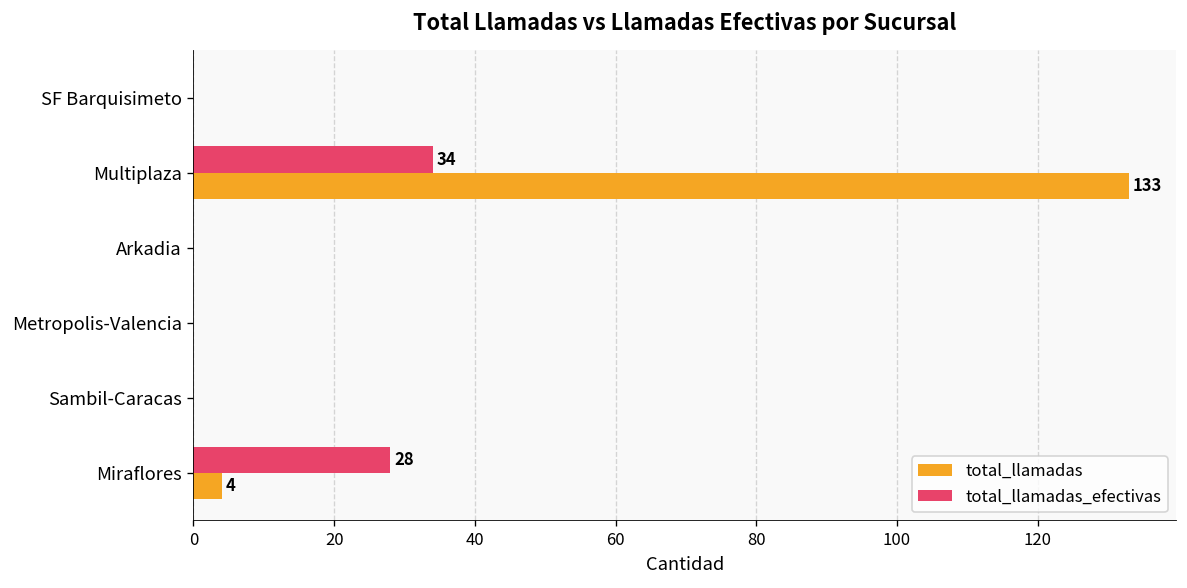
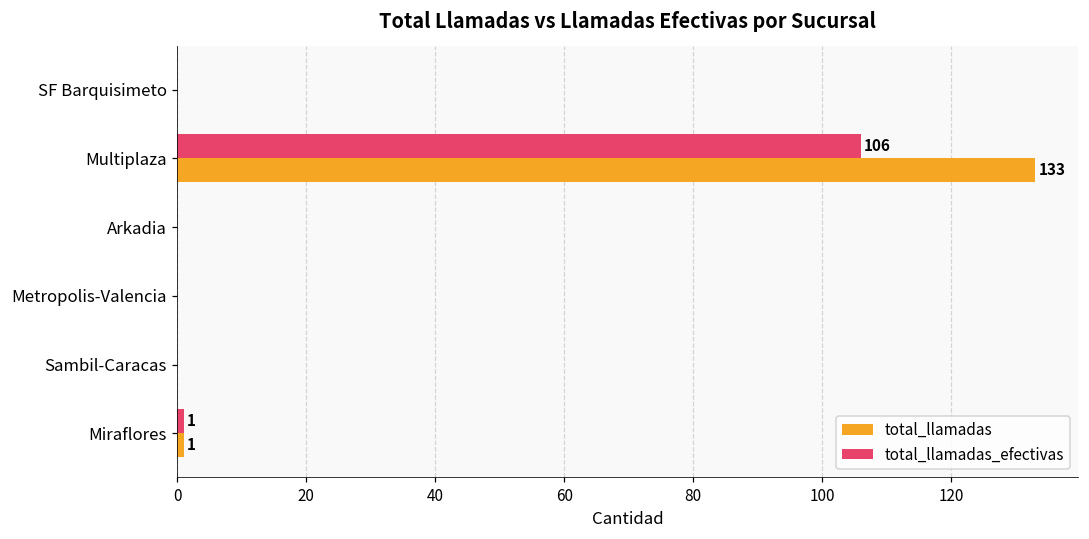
total_llamadas_efectivas, Multiplaza: 34 -> 106
total_llamadas_efectivas, Miraflores: 28 -> 1
total_llamadas, Miraflores: 4 -> 1
